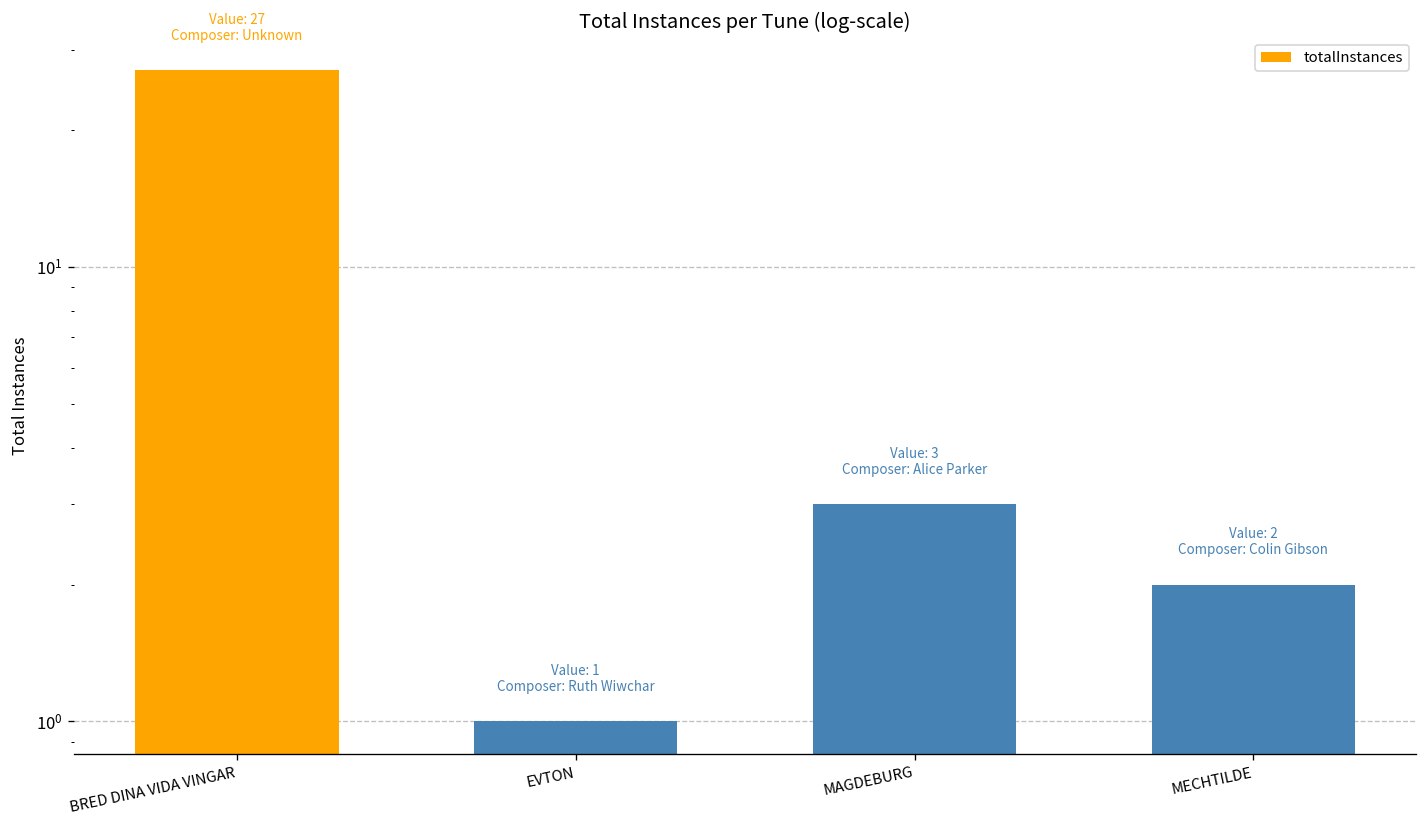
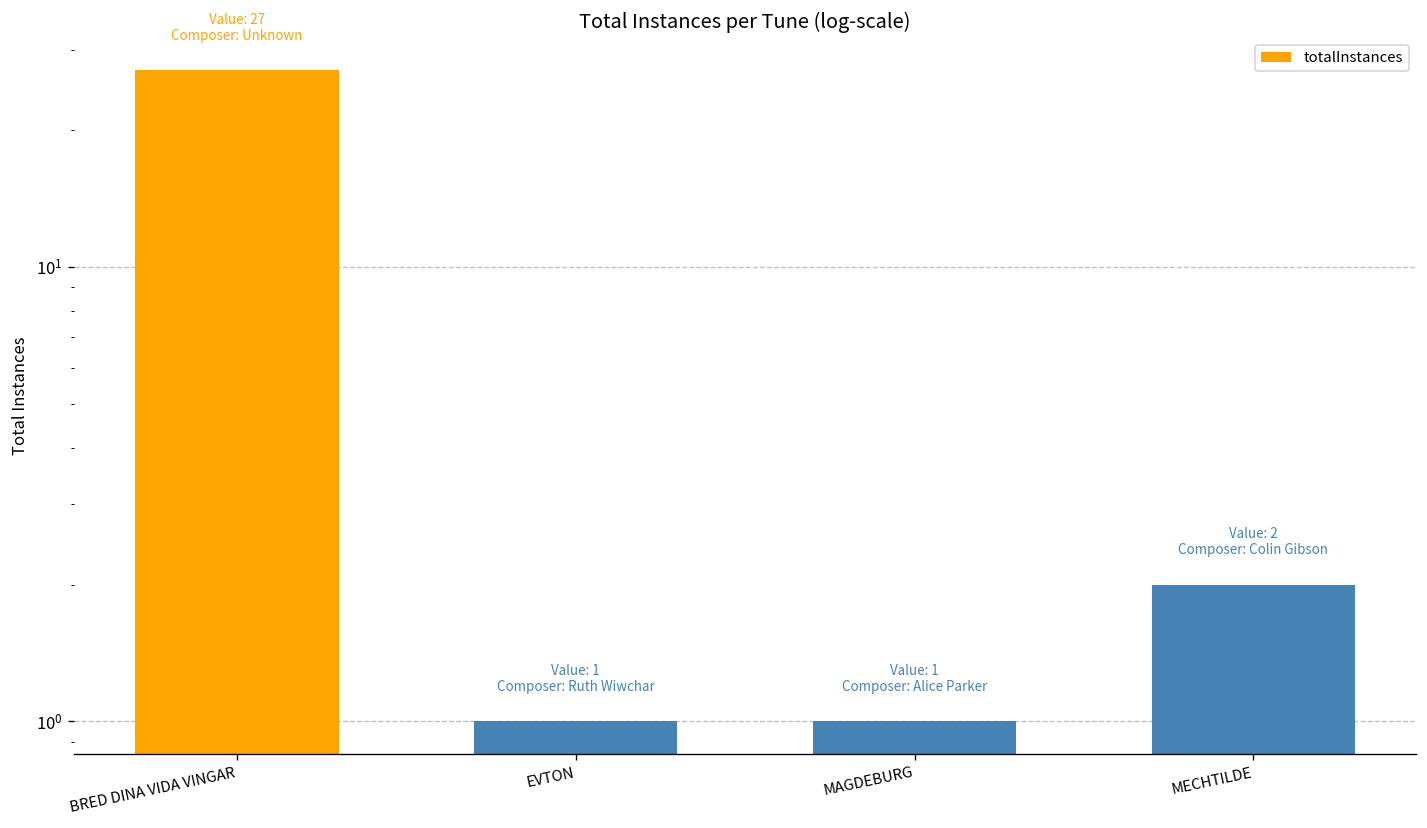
MAGDEBURG: 3 -> 1
